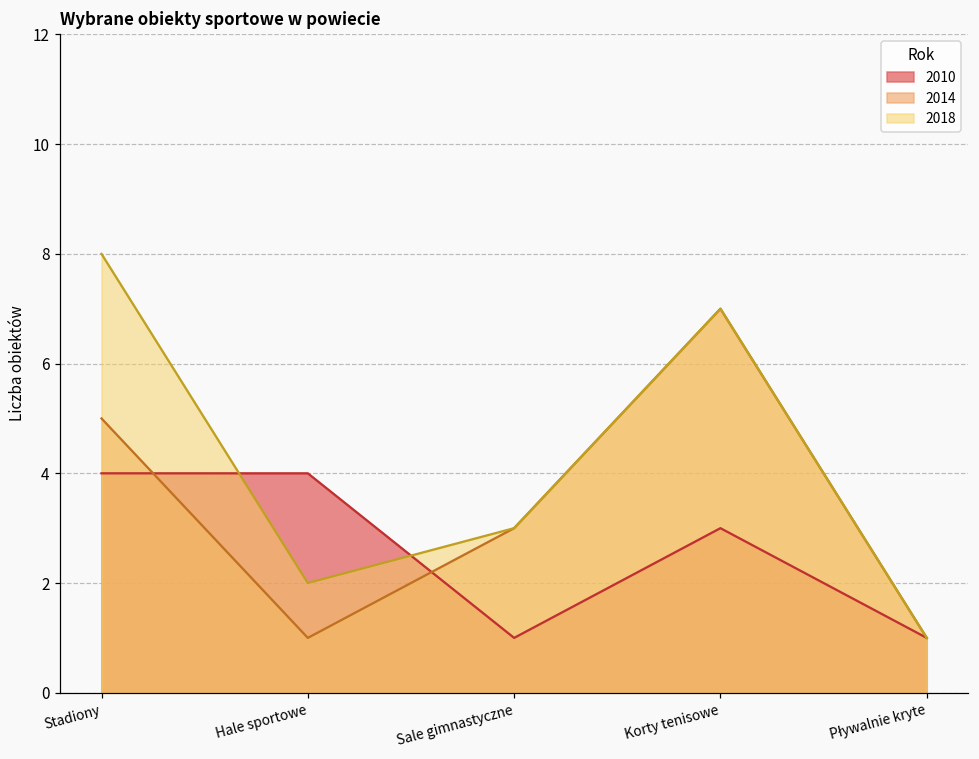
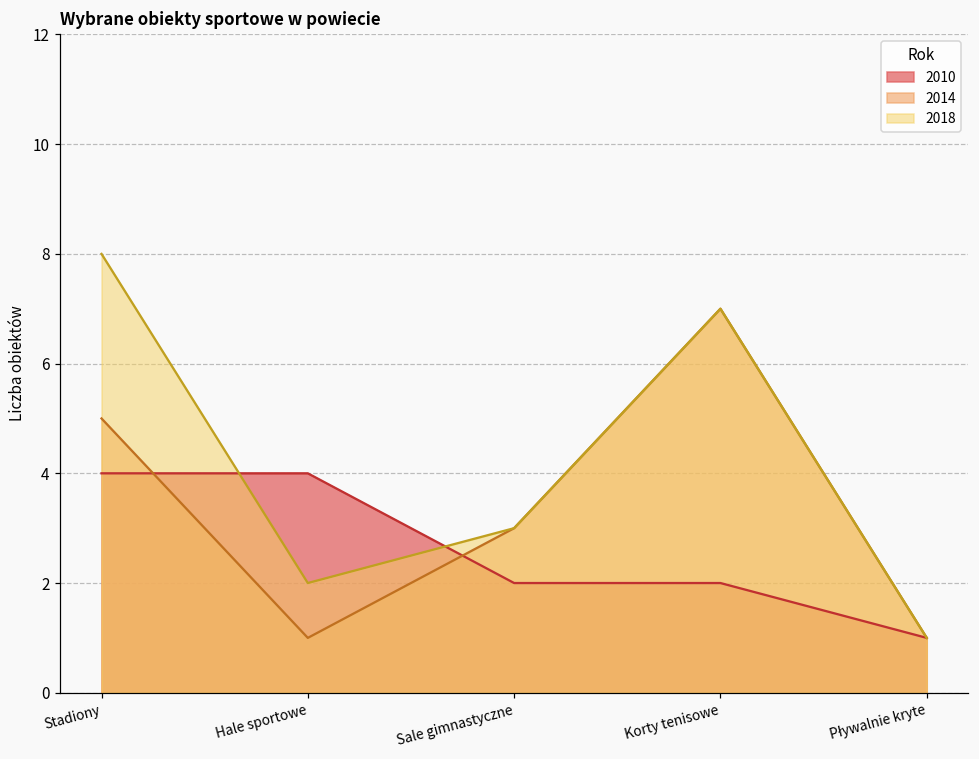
2010, Sale gimnastyczne: 1 -> 2
2010, Korty tenisowe: 3 -> 2
